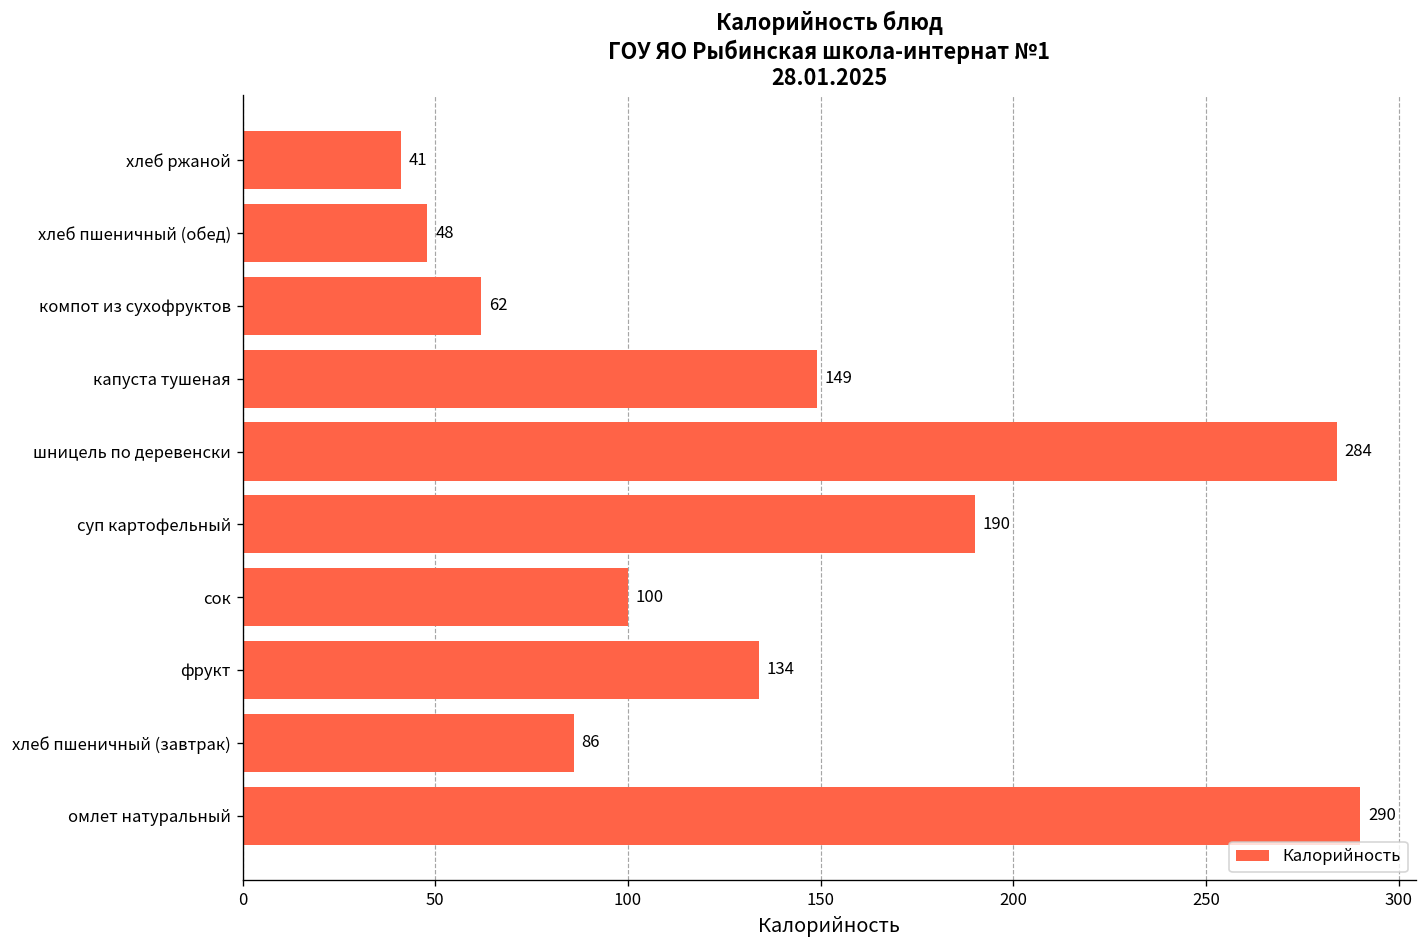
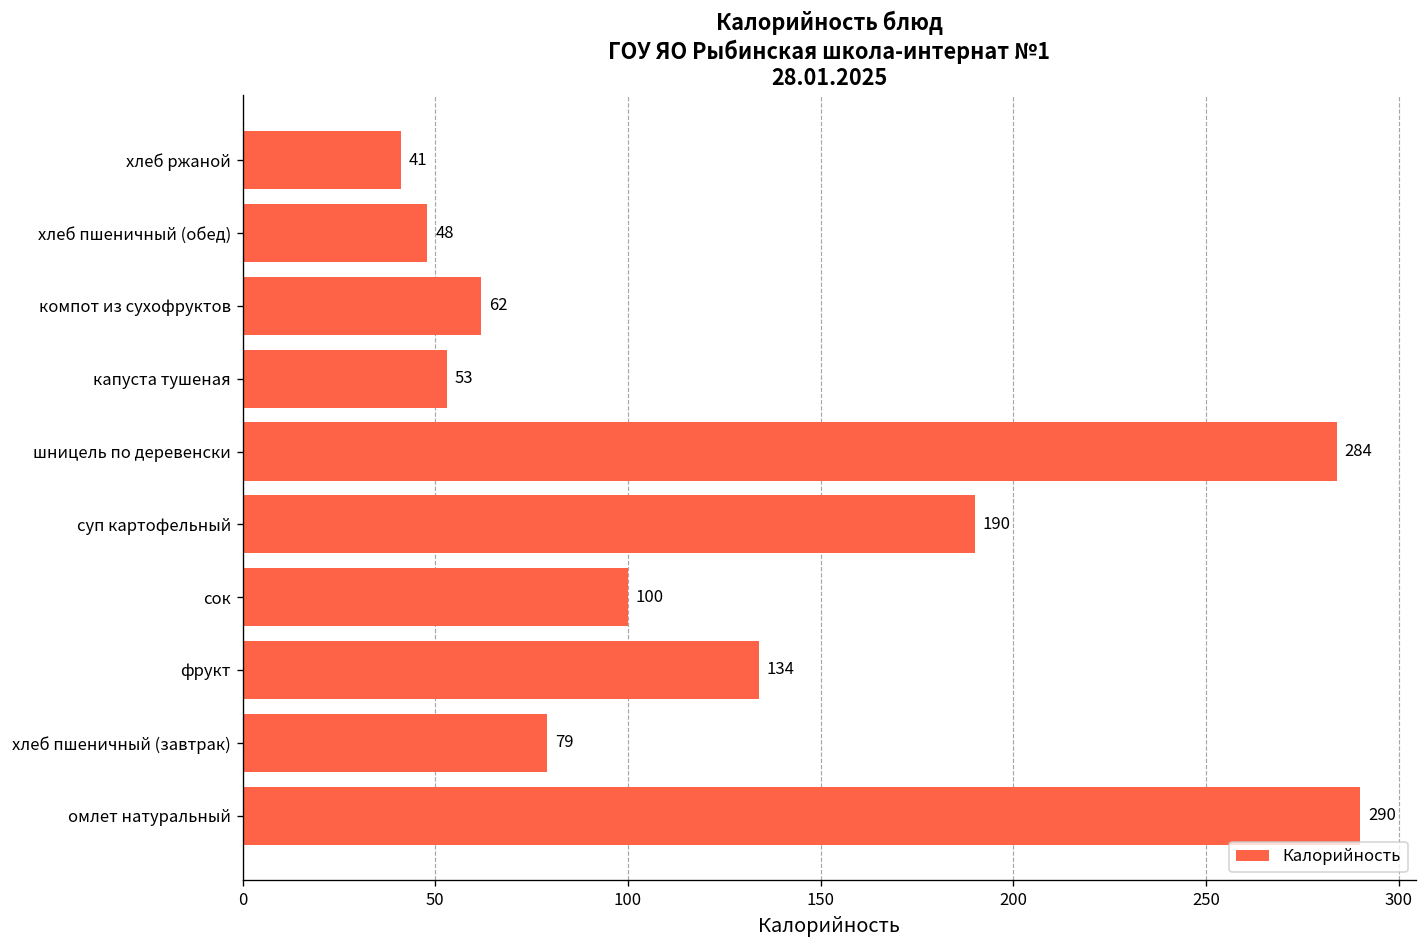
капуста тушеная: 149 -> 53
хлеб пшеничный (завтрак): 86 -> 79
